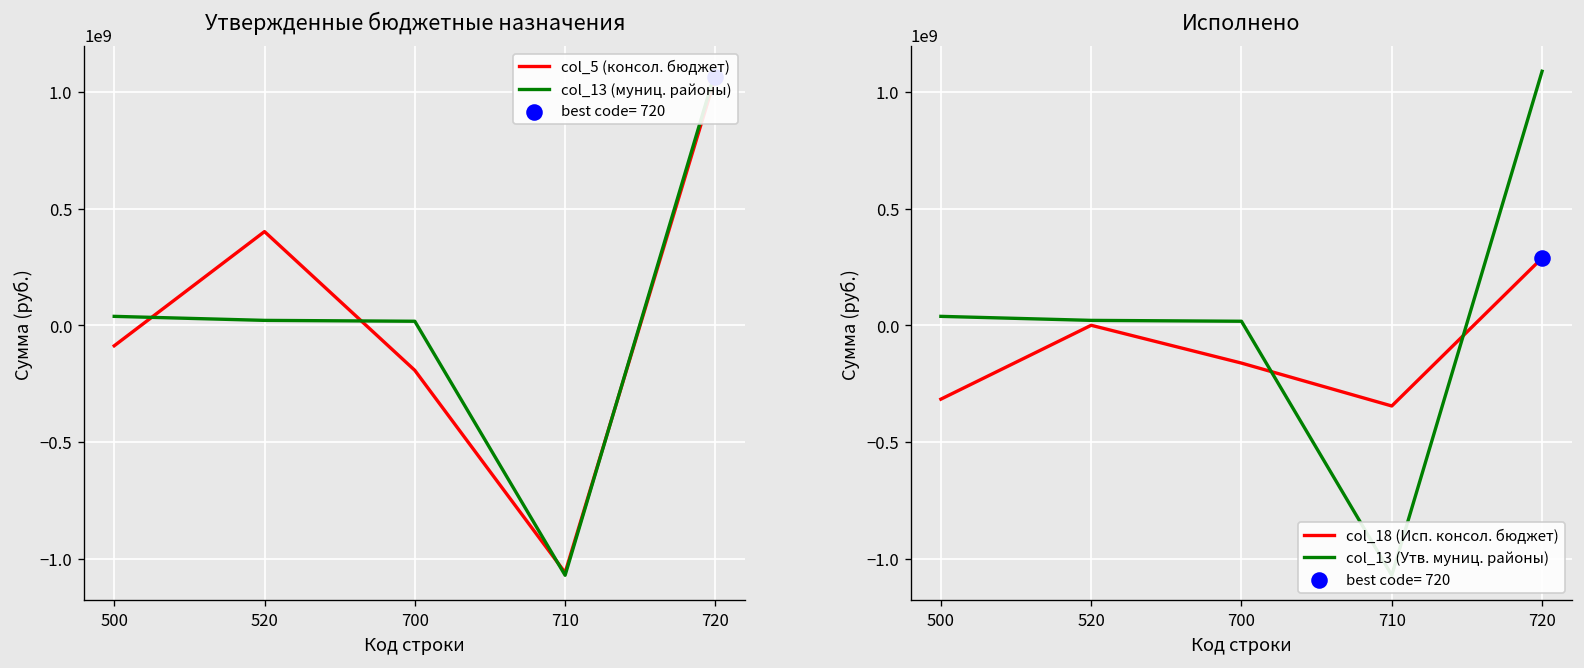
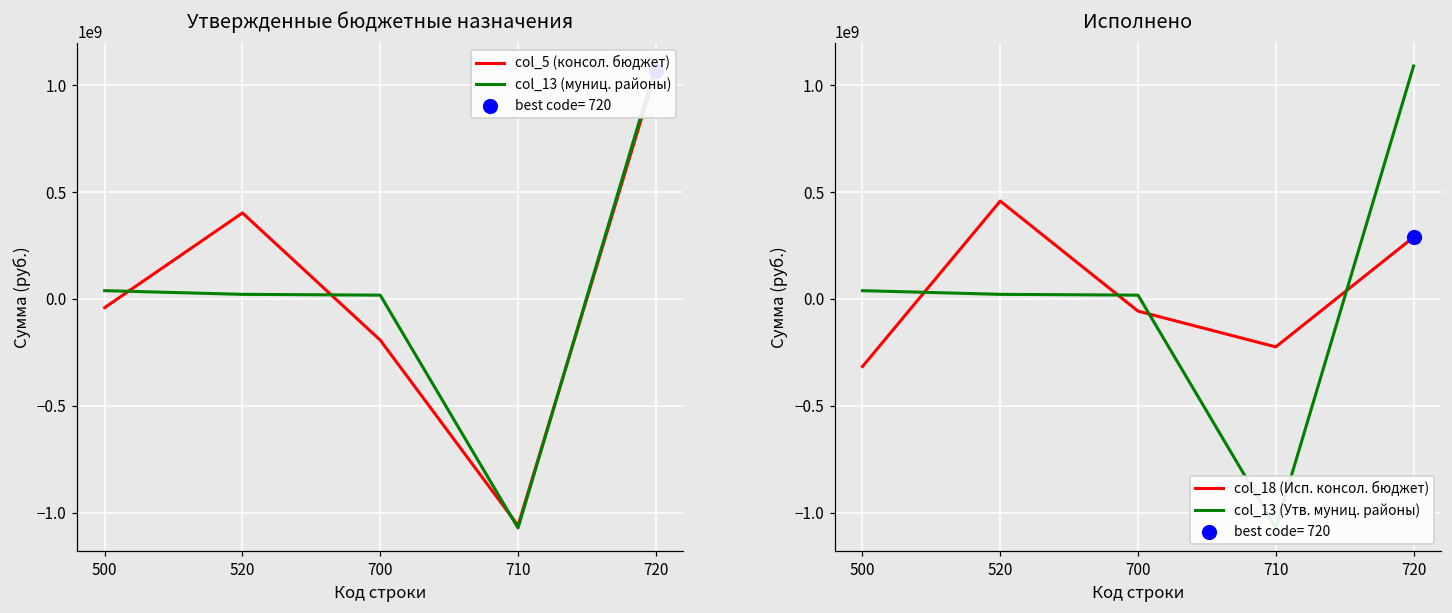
Утвержденные бюджетные назначения, col_5 (консол. бюджет), 500: -90000000 -> -40000000
Исполнено, col_18 (Исп. консол. бюджет), 520: 0 -> 460000000
Исполнено, col_18 (Исп. консол. бюджет), 700: -160000000 -> -60000000
Исполнено, col_18 (Исп. консол. бюджет), 710: -350000000 -> -220000000
